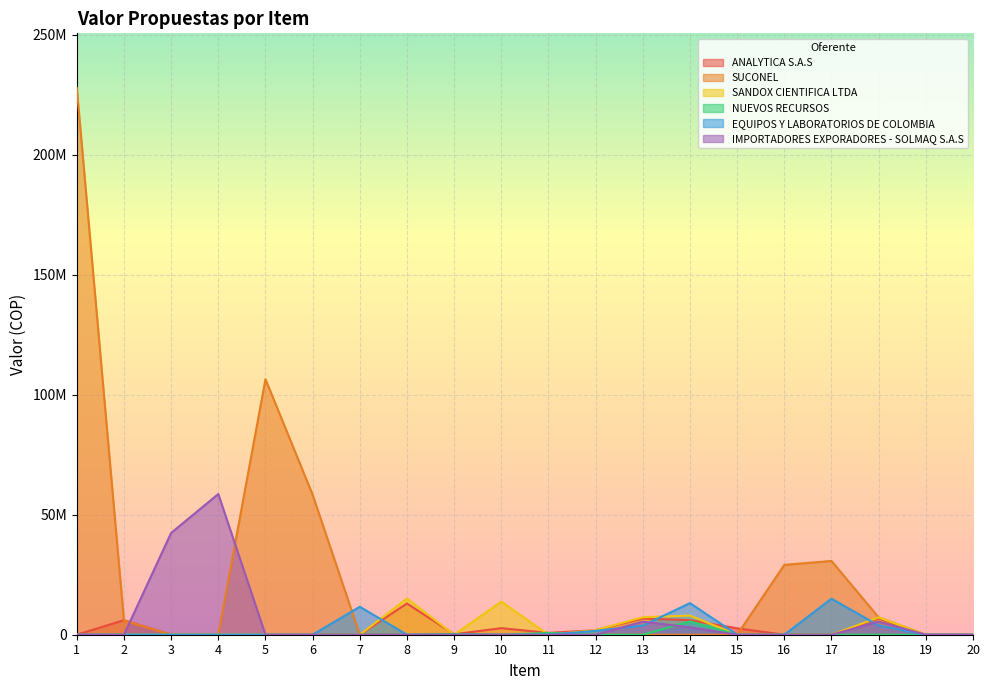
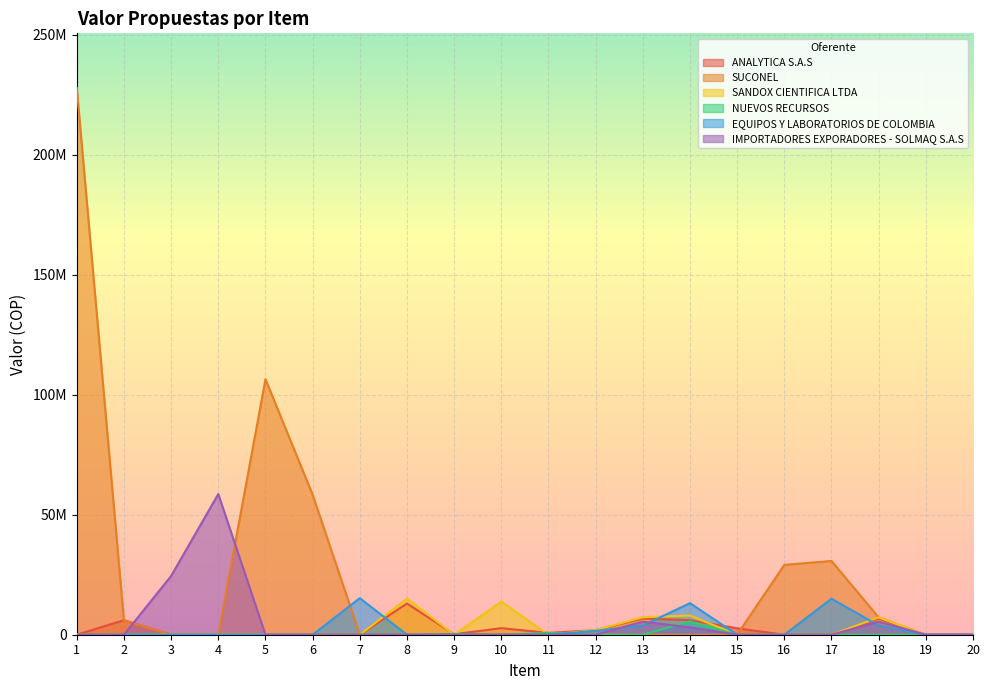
IMPORTADORES EXPORADORES - SOLMAQ S.A.S, 3: 42000000 -> 24000000
EQUIPOS Y LABORATORIOS DE COLOMBIA, 7: 12000000 -> 15000000
